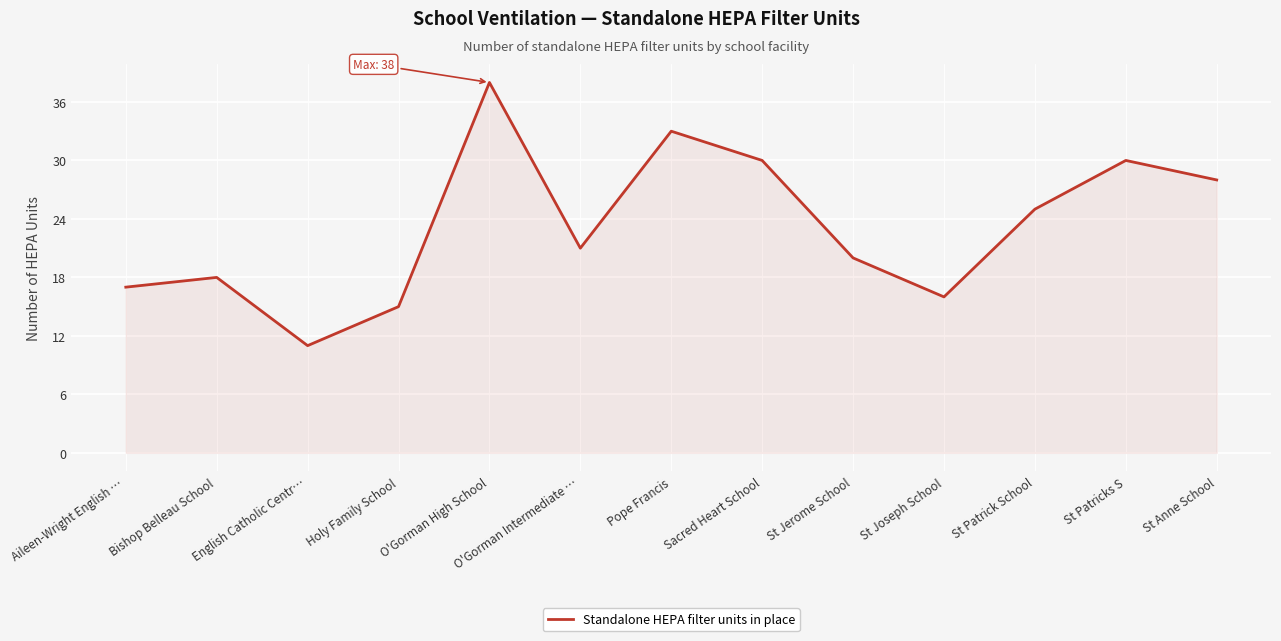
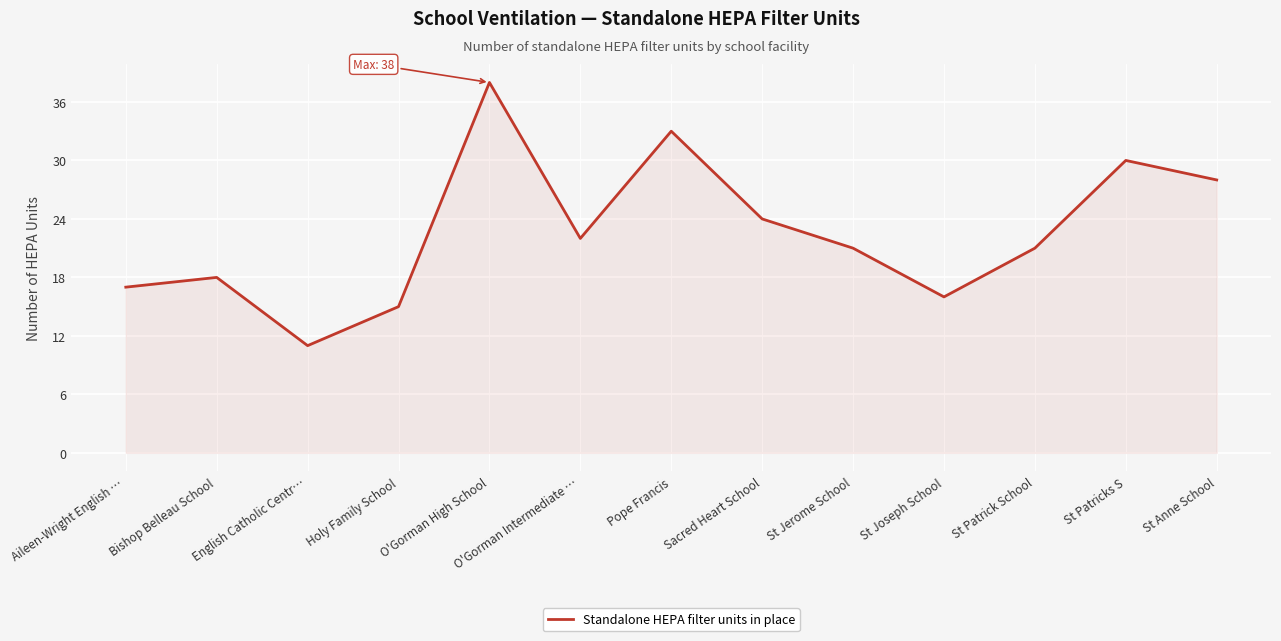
O'Gorman Intermediate …: 21 -> 22
Sacred Heart School: 30 -> 24
St Jerome School: 20 -> 21
St Patrick School: 25 -> 21
